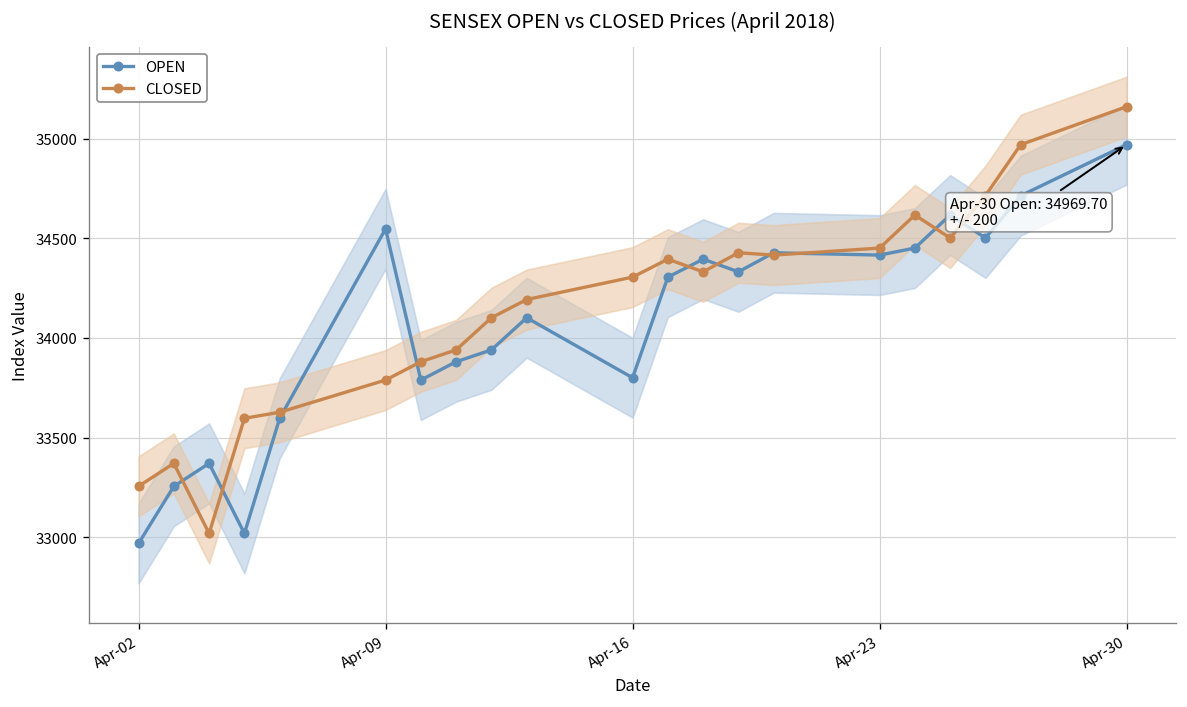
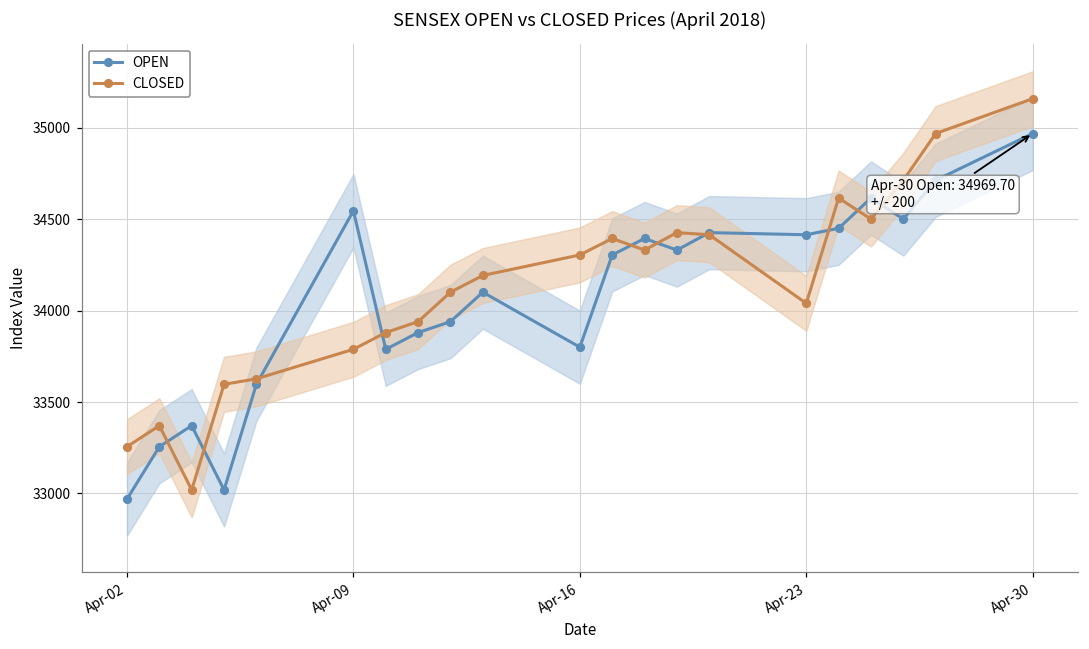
CLOSED, Apr-23: 34450 -> 34040
